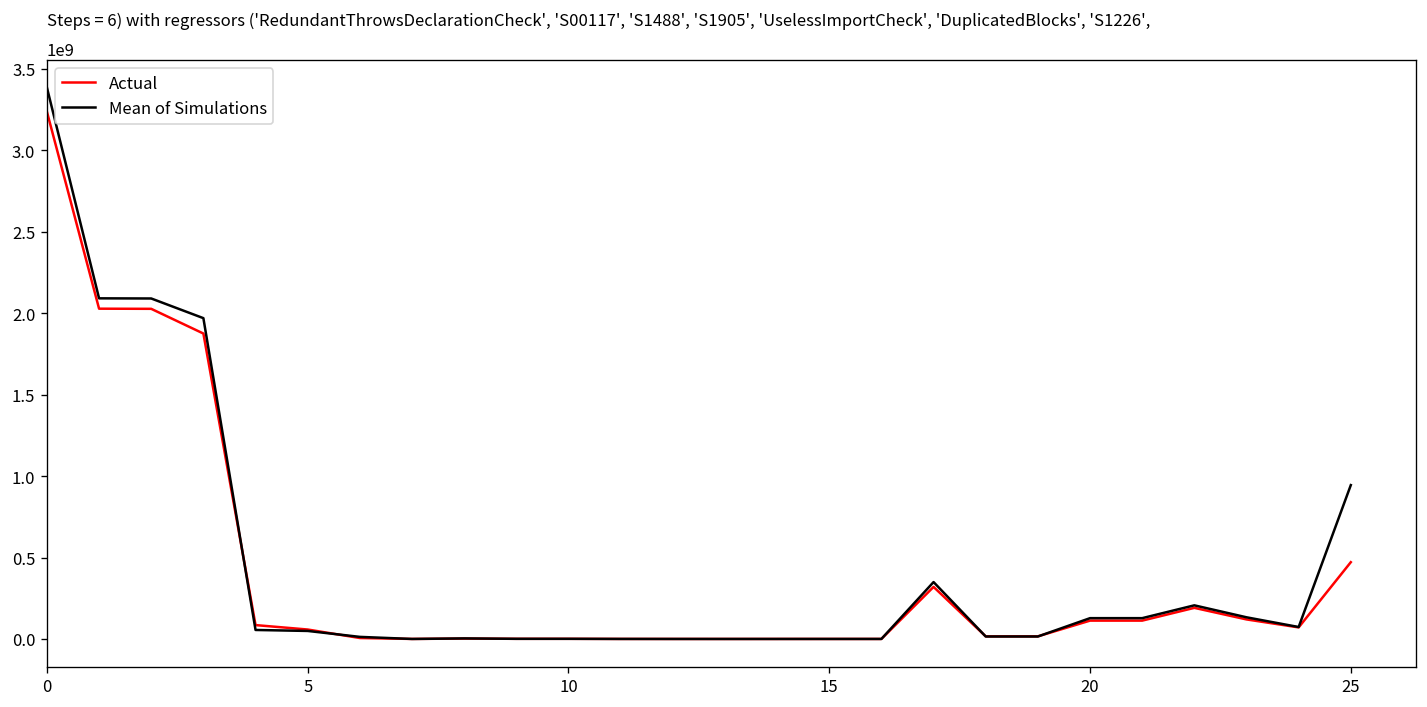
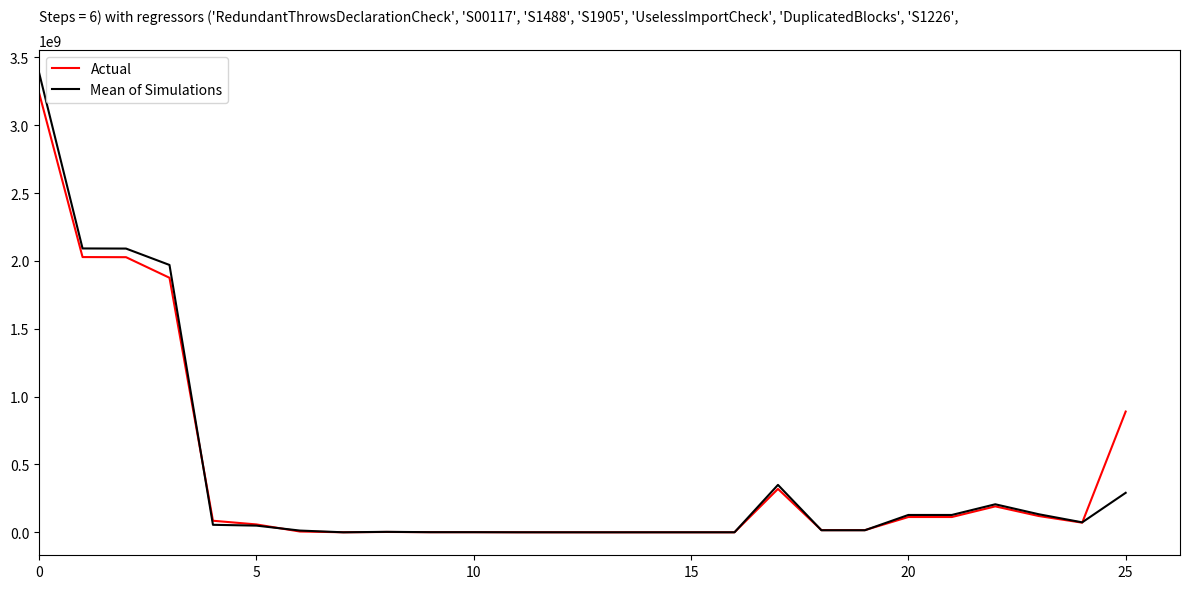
Actual, 25: 470000000 -> 890000000
Mean of Simulations, 25: 940000000 -> 290000000
